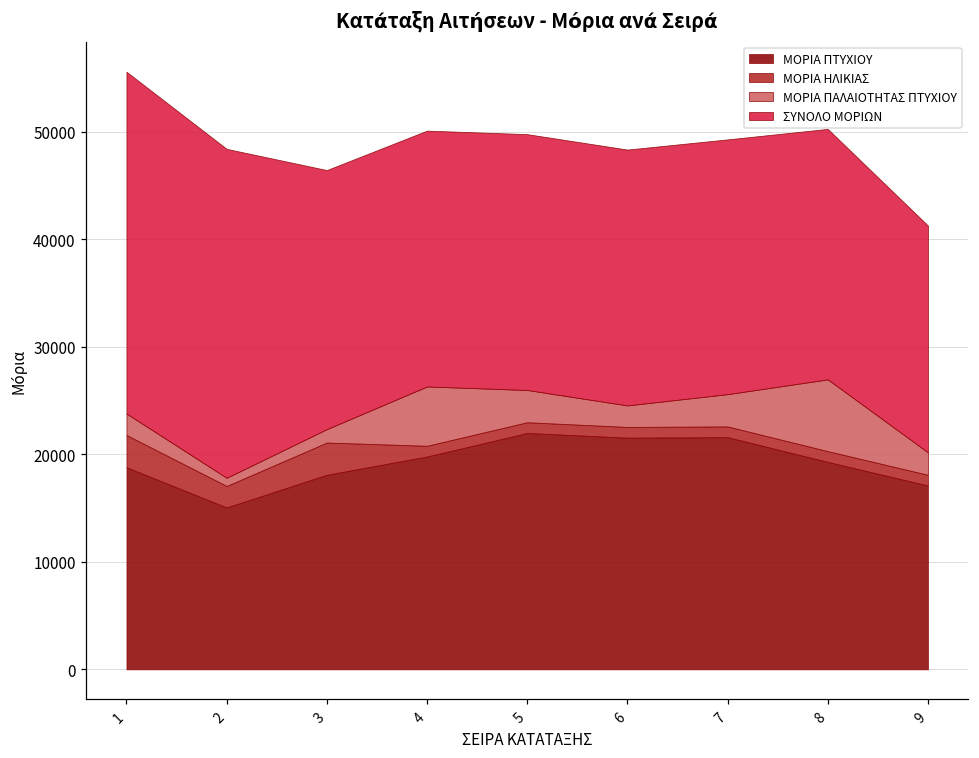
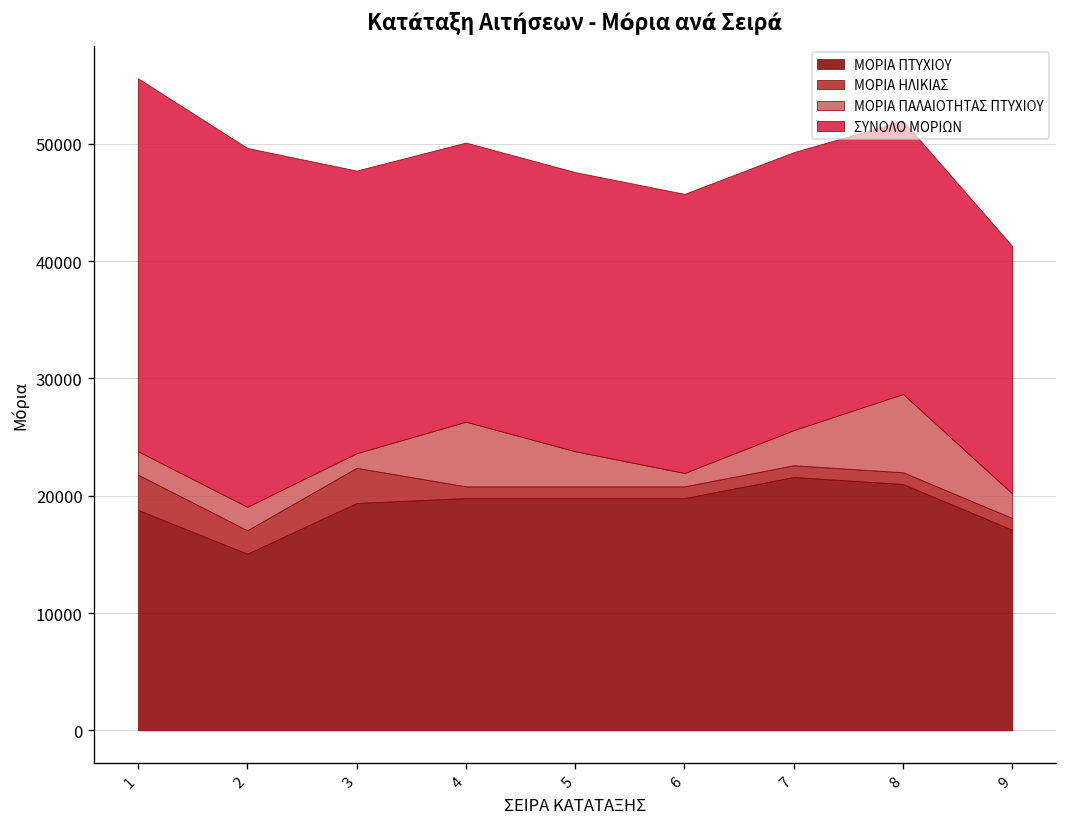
ΜΟΡΙΑ ΠΑΛΑΙΟΤΗΤΑΣ ΠΤΥΧΙΟΥ, 2: 1000 -> 2000
ΜΟΡΙΑ ΠΤΥΧΙΟΥ, 3: 18000 -> 19000
ΜΟΡΙΑ ΠΤΥΧΙΟΥ, 5: 22000 -> 20000
ΜΟΡΙΑ ΠΤΥΧΙΟΥ, 6: 22000 -> 20000
ΜΟΡΙΑ ΠΑΛΑΙΟΤΗΤΑΣ ΠΤΥΧΙΟΥ, 6: 2000 -> 1000
ΜΟΡΙΑ ΠΤΥΧΙΟΥ, 8: 19000 -> 21000
